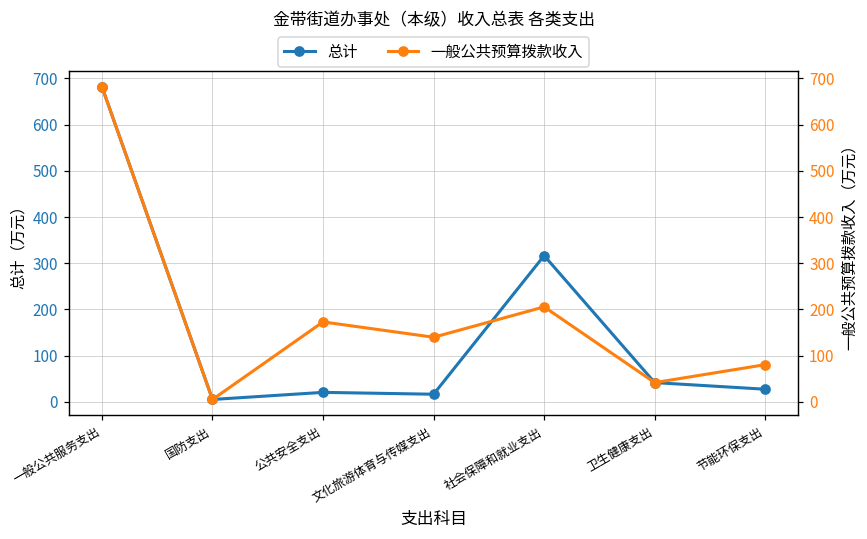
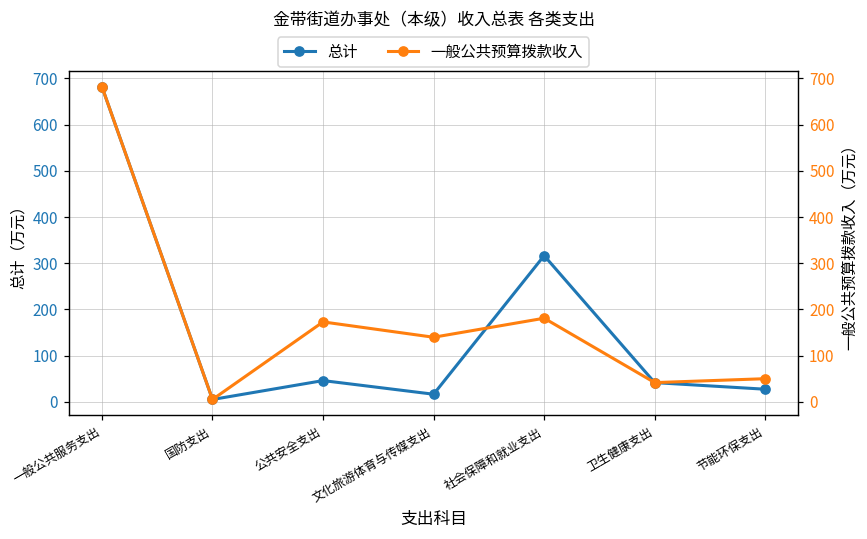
总计, 公共安全支出: 20 -> 50
一般公共预算拨款收入, 社会保障和就业支出: 210 -> 180
一般公共预算拨款收入, 节能环保支出: 80 -> 50
